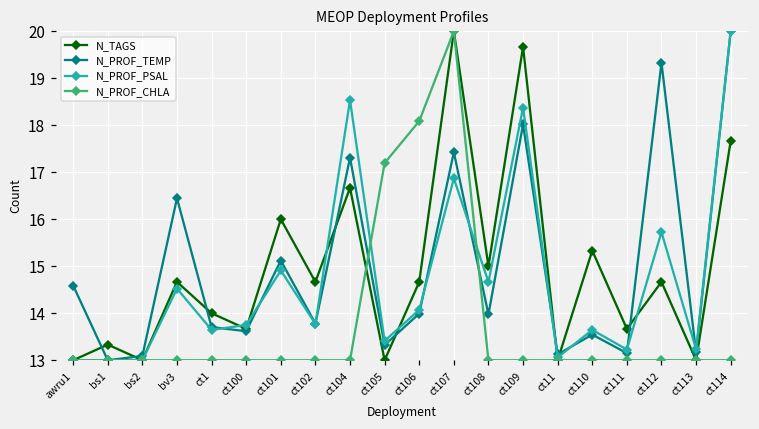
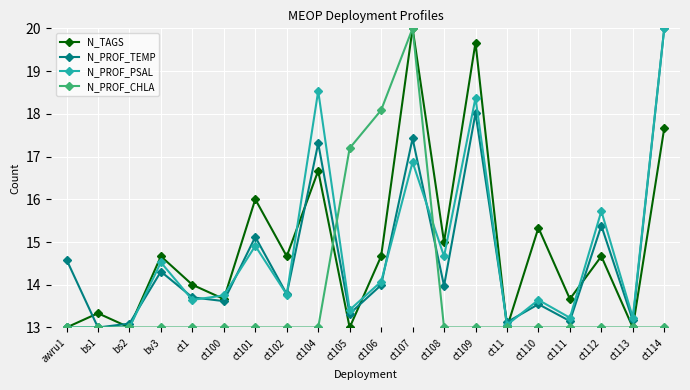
N_PROF_TEMP, bv3: 16.4 -> 14.3
N_PROF_TEMP, ct112: 19.3 -> 15.4
